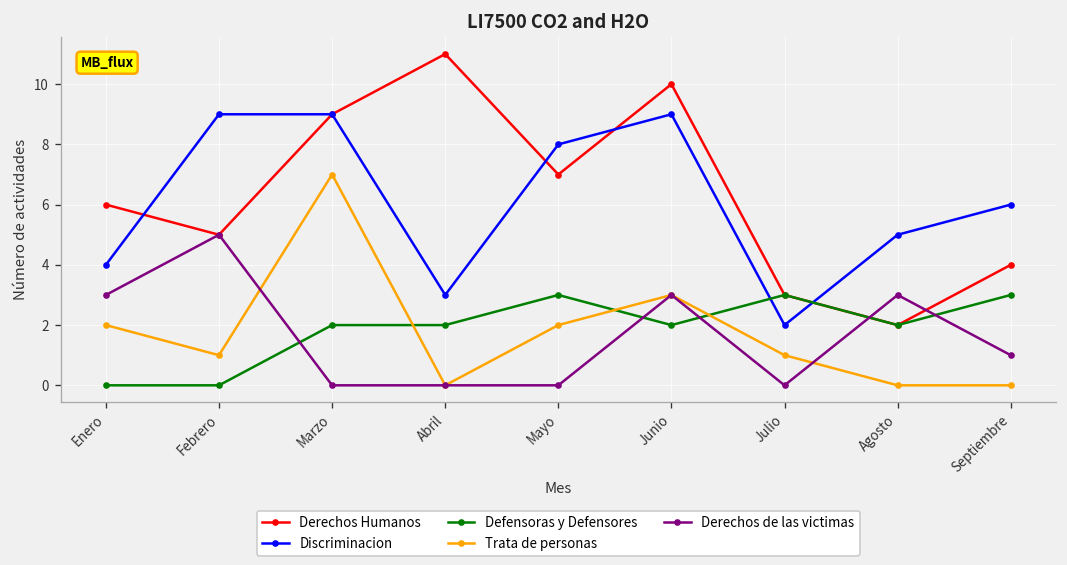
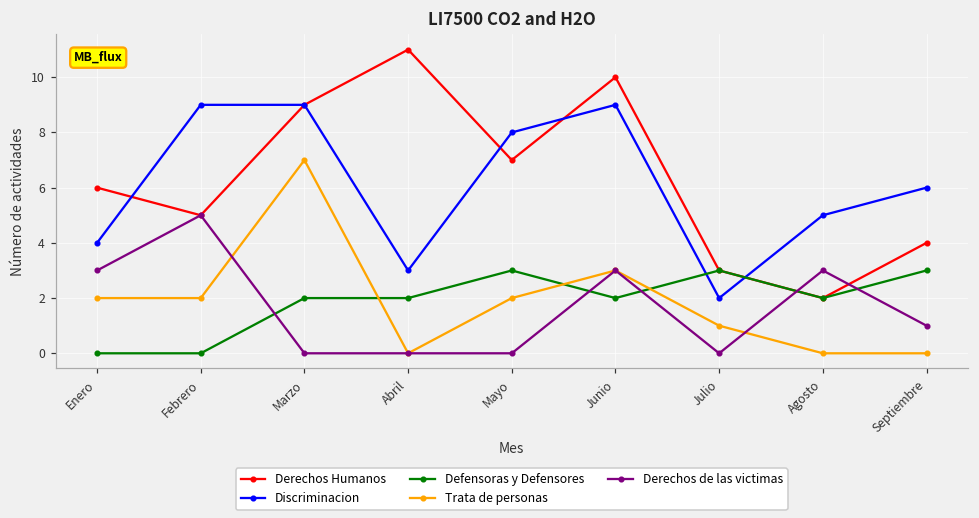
Trata de personas, Febrero: 1 -> 2
